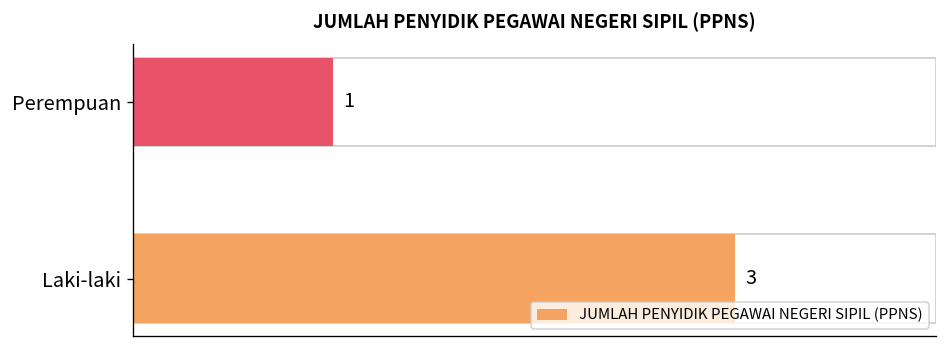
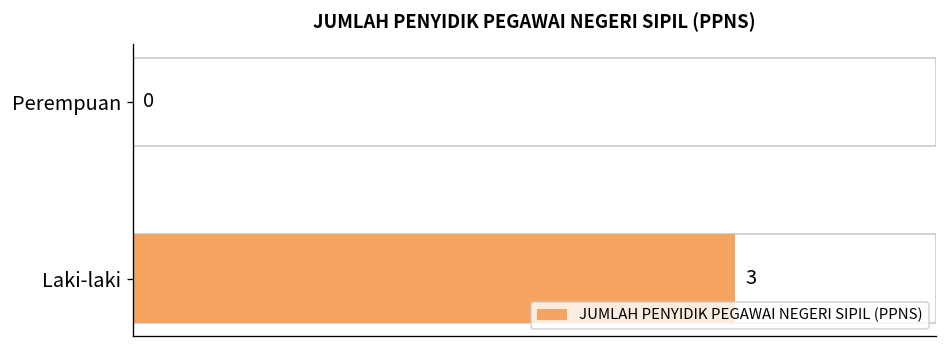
Perempuan: 1 -> 0
